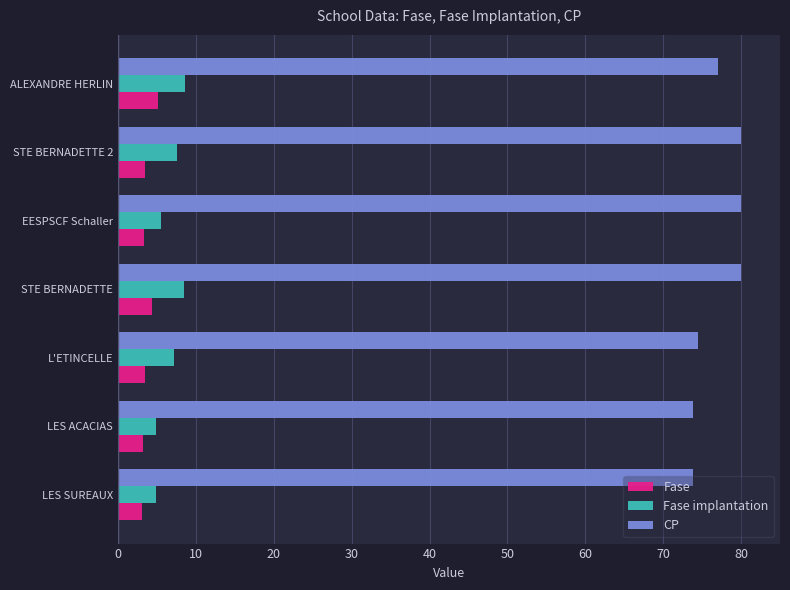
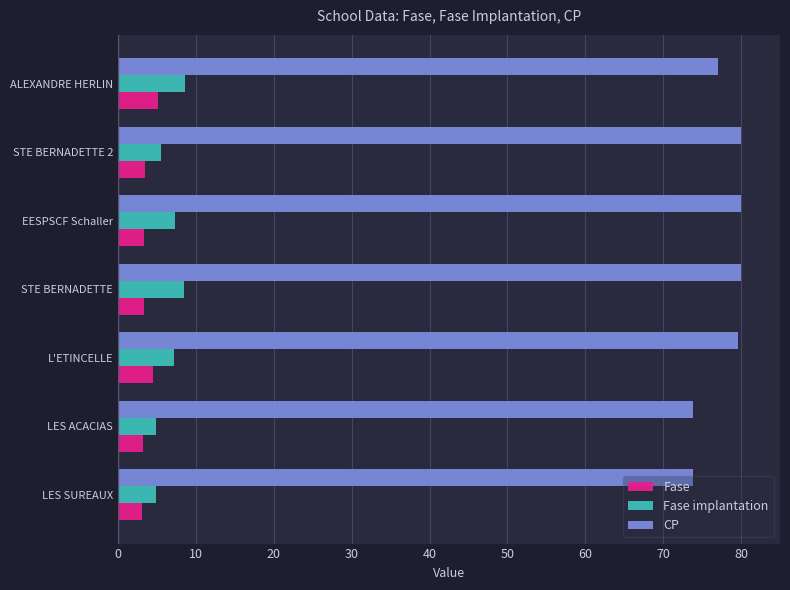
Fase implantation, STE BERNADETTE 2: 8 -> 6
Fase implantation, EESPSCF Schaller: 6 -> 7
Fase, STE BERNADETTE: 4 -> 3
CP, L'ETINCELLE: 74 -> 80
Fase, L'ETINCELLE: 3 -> 4
